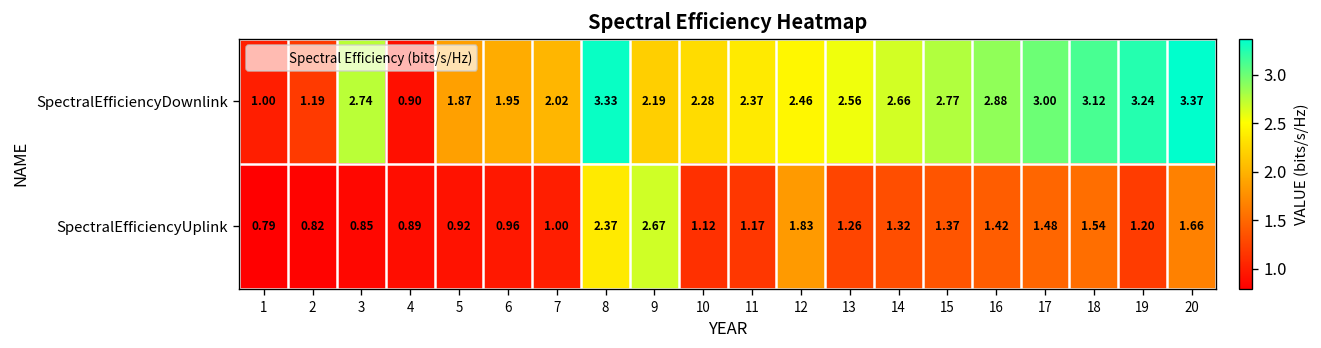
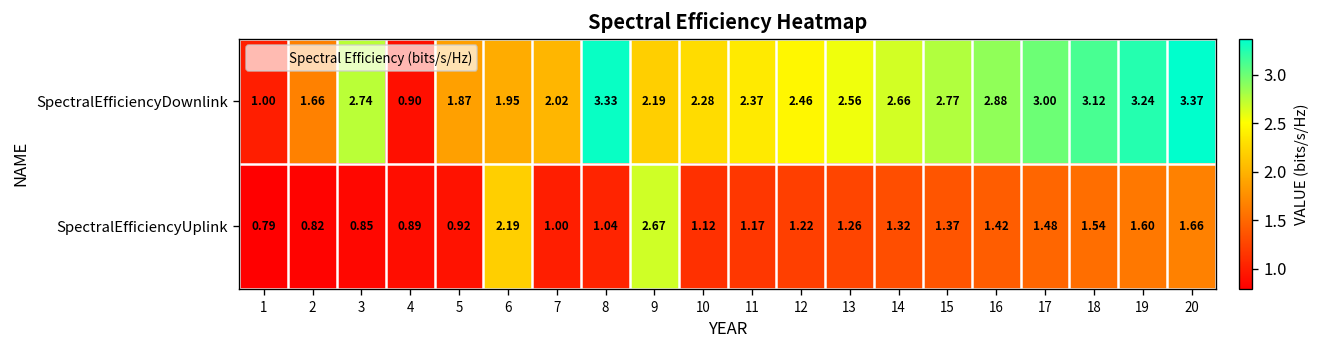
SpectralEfficiencyDownlink, 2: 1.19 -> 1.66
SpectralEfficiencyUplink, 6: 0.96 -> 2.19
SpectralEfficiencyUplink, 8: 2.37 -> 1.04
SpectralEfficiencyUplink, 12: 1.83 -> 1.22
SpectralEfficiencyUplink, 19: 1.20 -> 1.60
